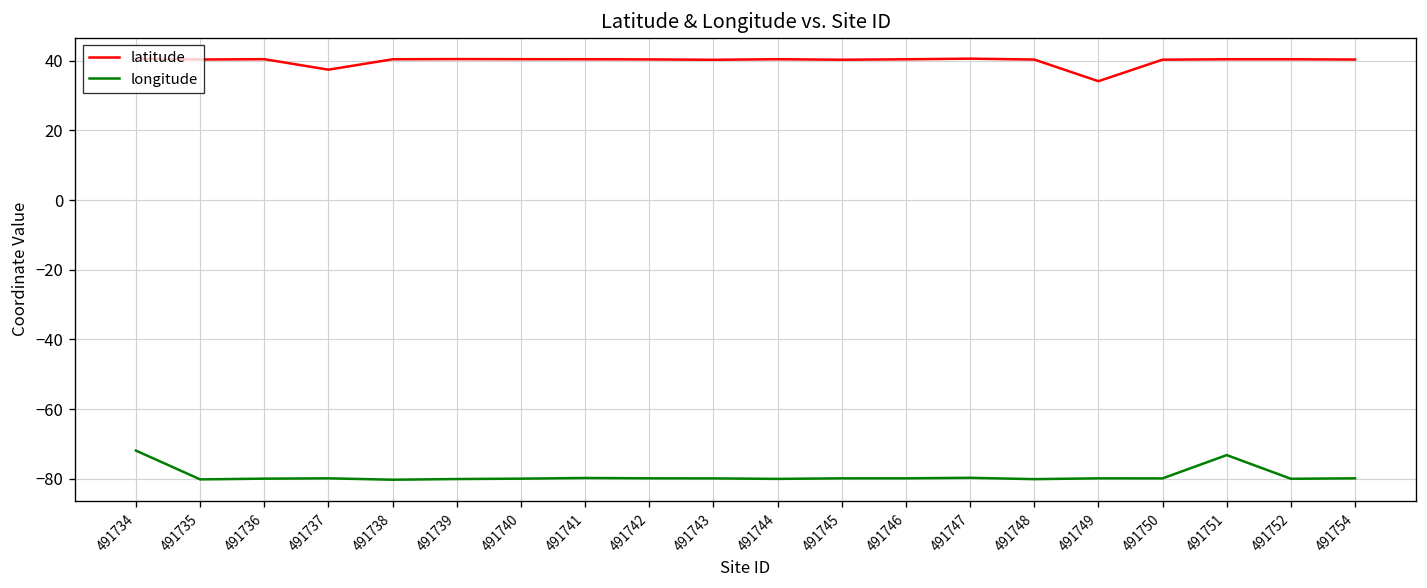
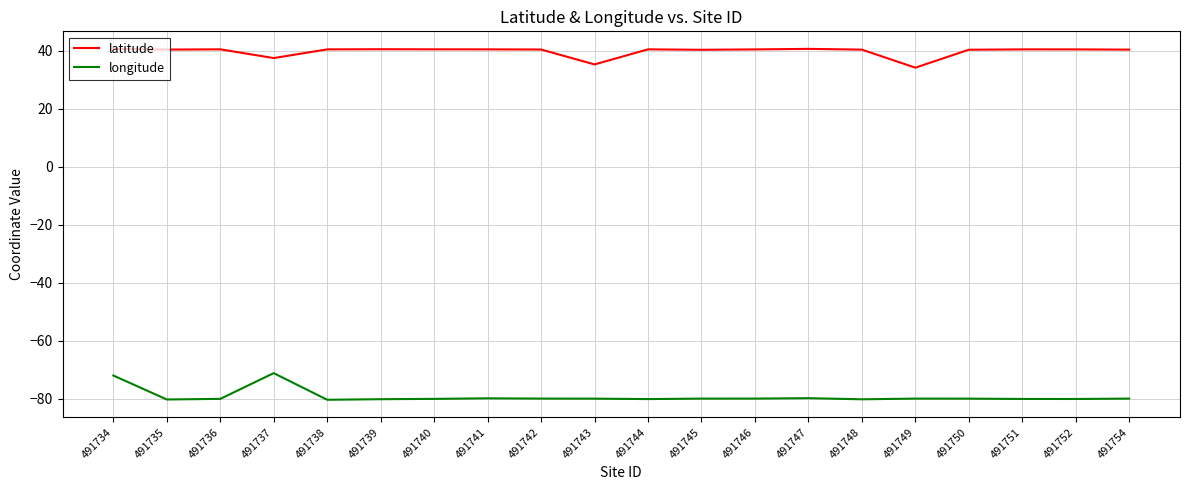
longitude, 491737: -80 -> -71
latitude, 491743: 40 -> 35
longitude, 491751: -73 -> -80
